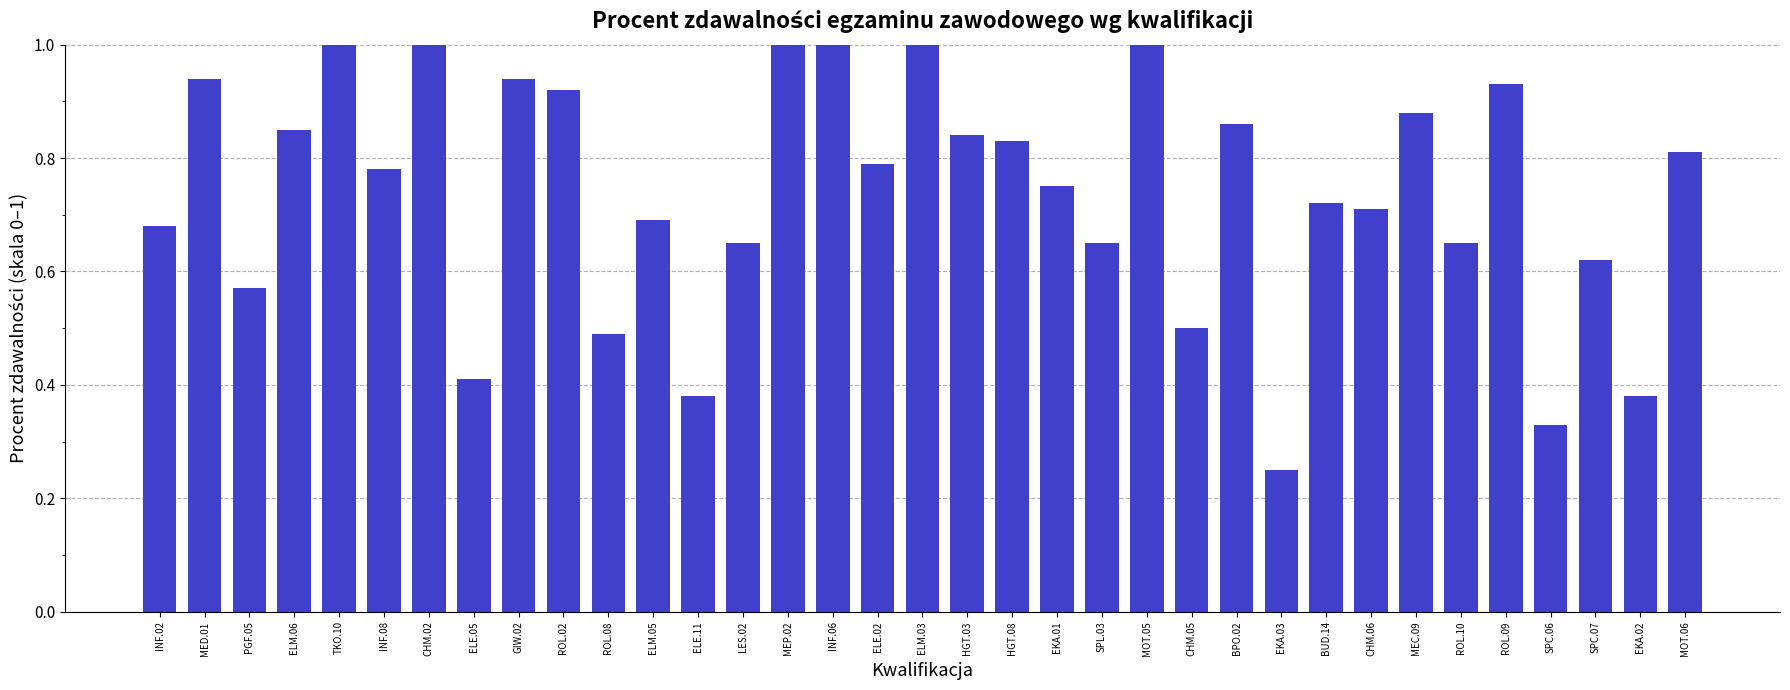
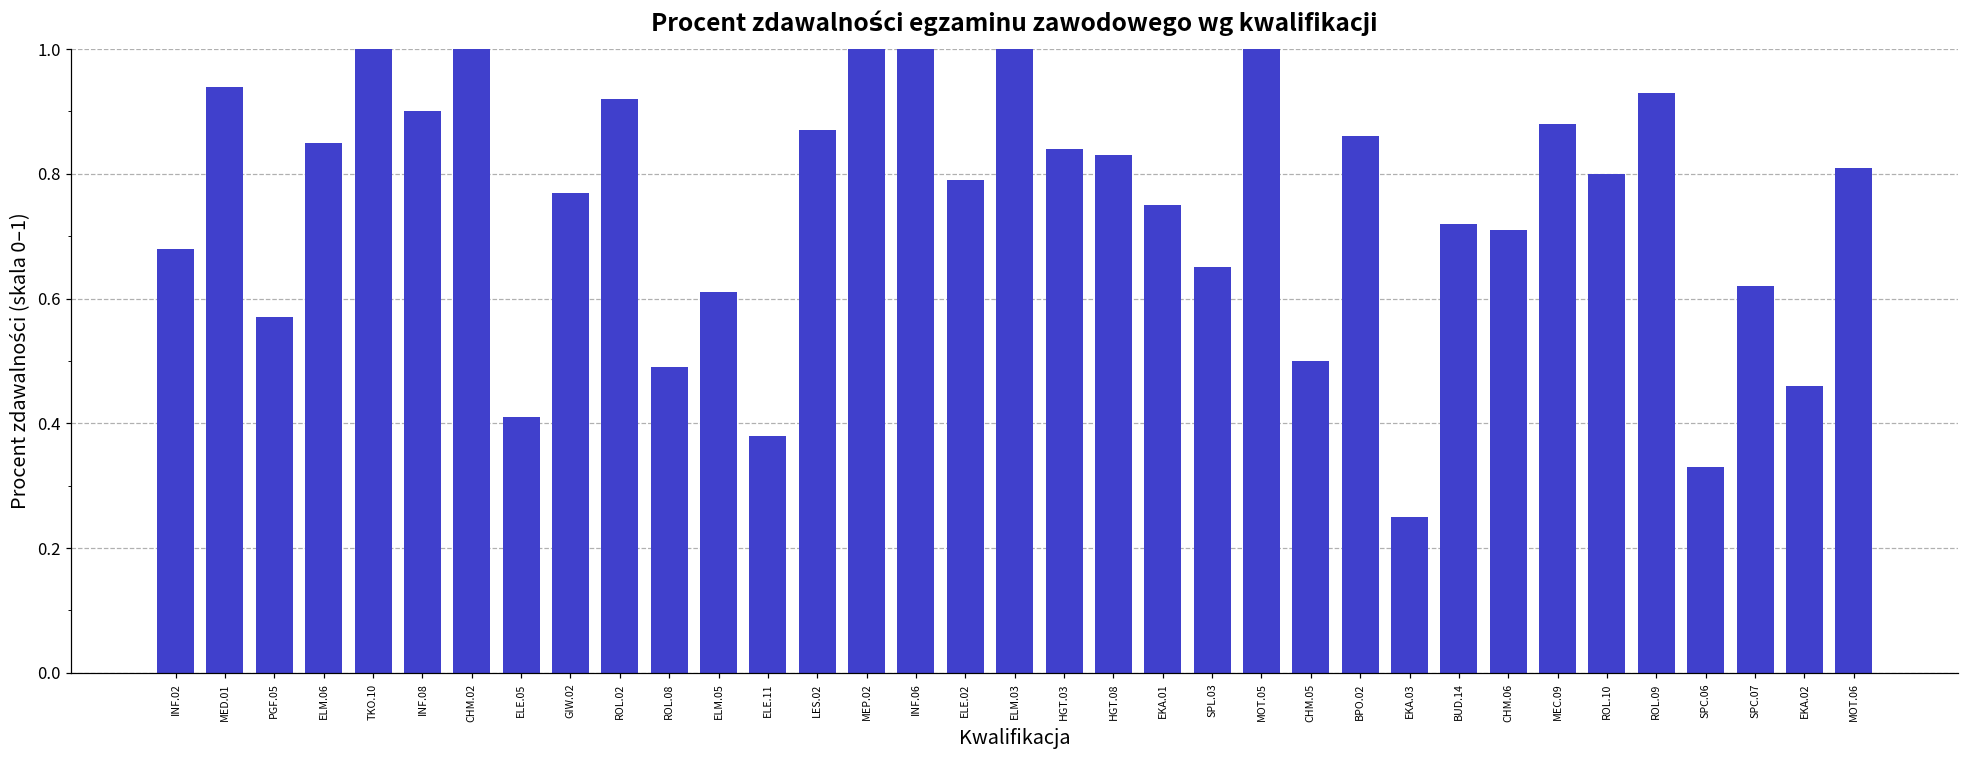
INF.08: 0.78 -> 0.90
GIW.02: 0.94 -> 0.77
ELM.05: 0.69 -> 0.61
LES.02: 0.65 -> 0.87
ROL.10: 0.65 -> 0.80
EKA.02: 0.38 -> 0.46
